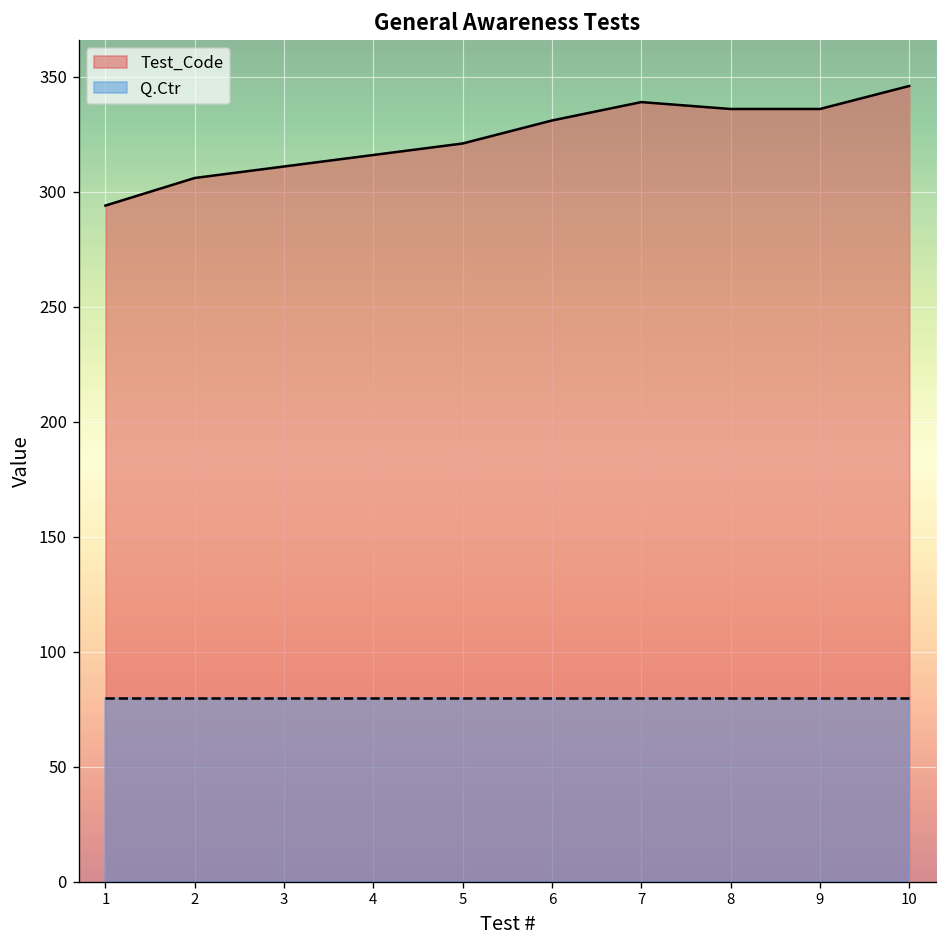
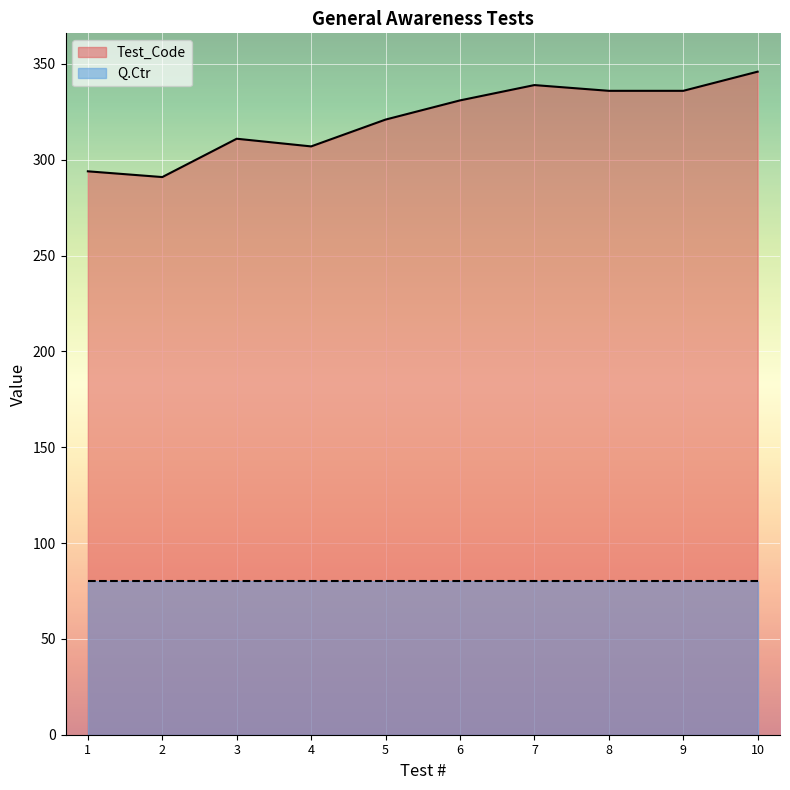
Test_Code, 2: 306 -> 291
Test_Code, 4: 316 -> 307
